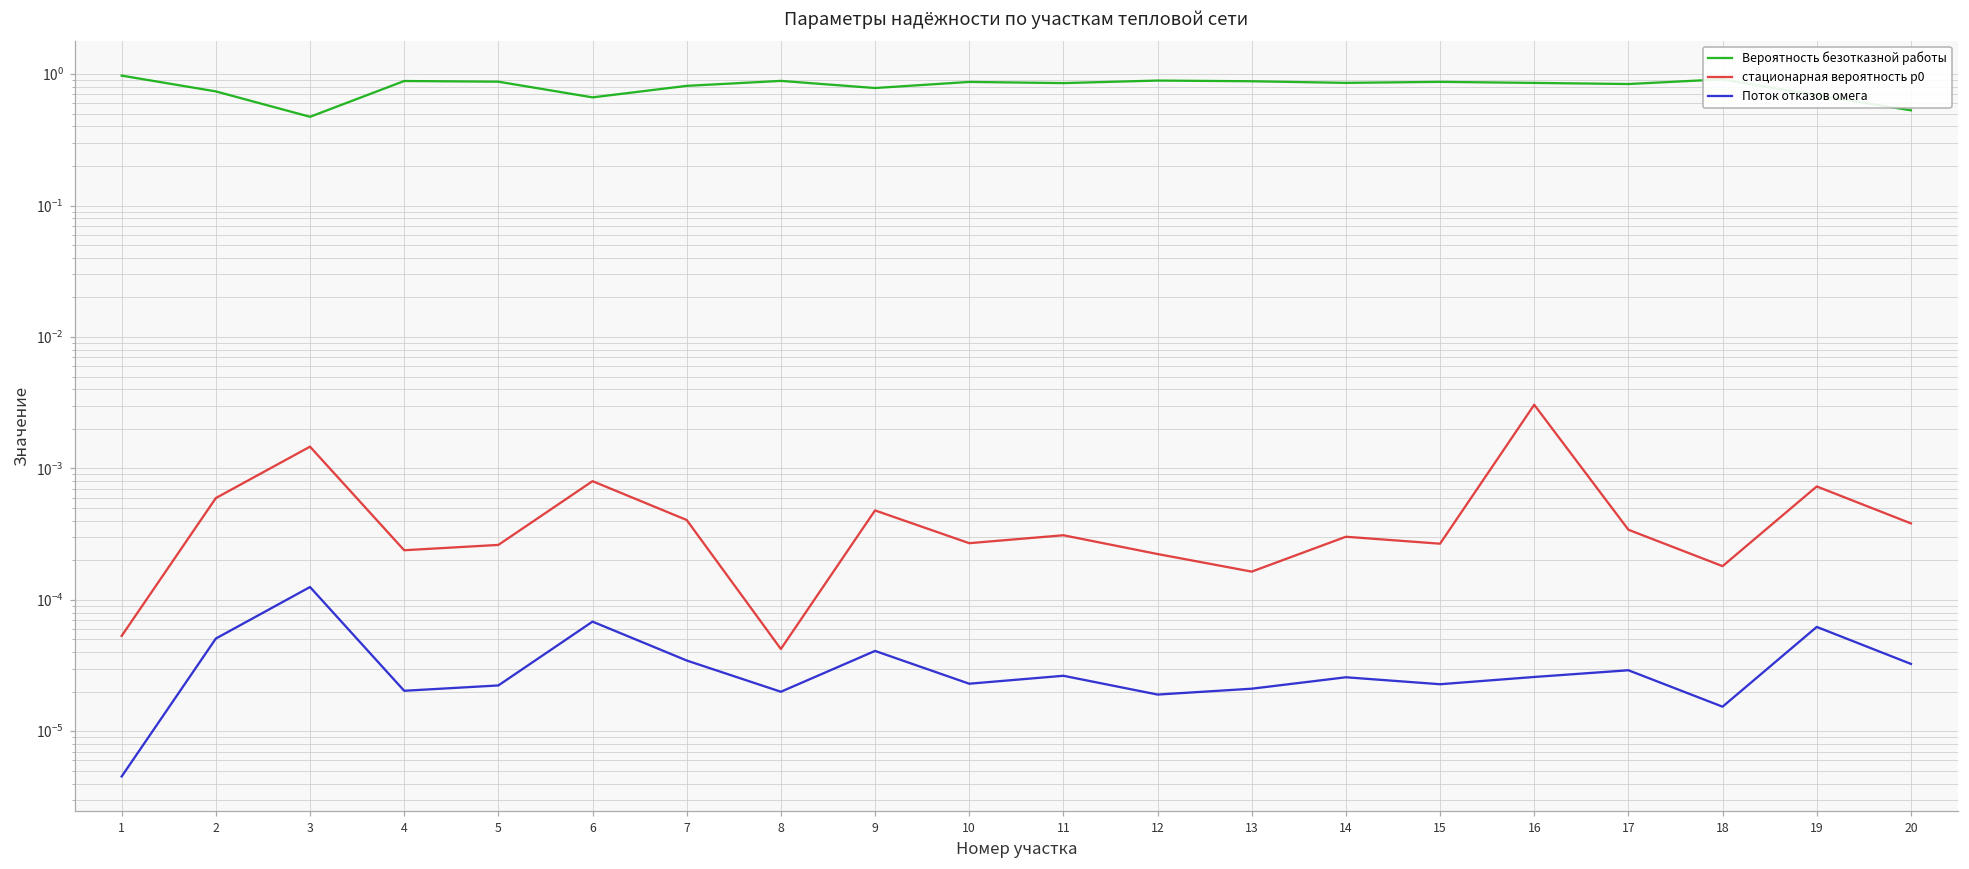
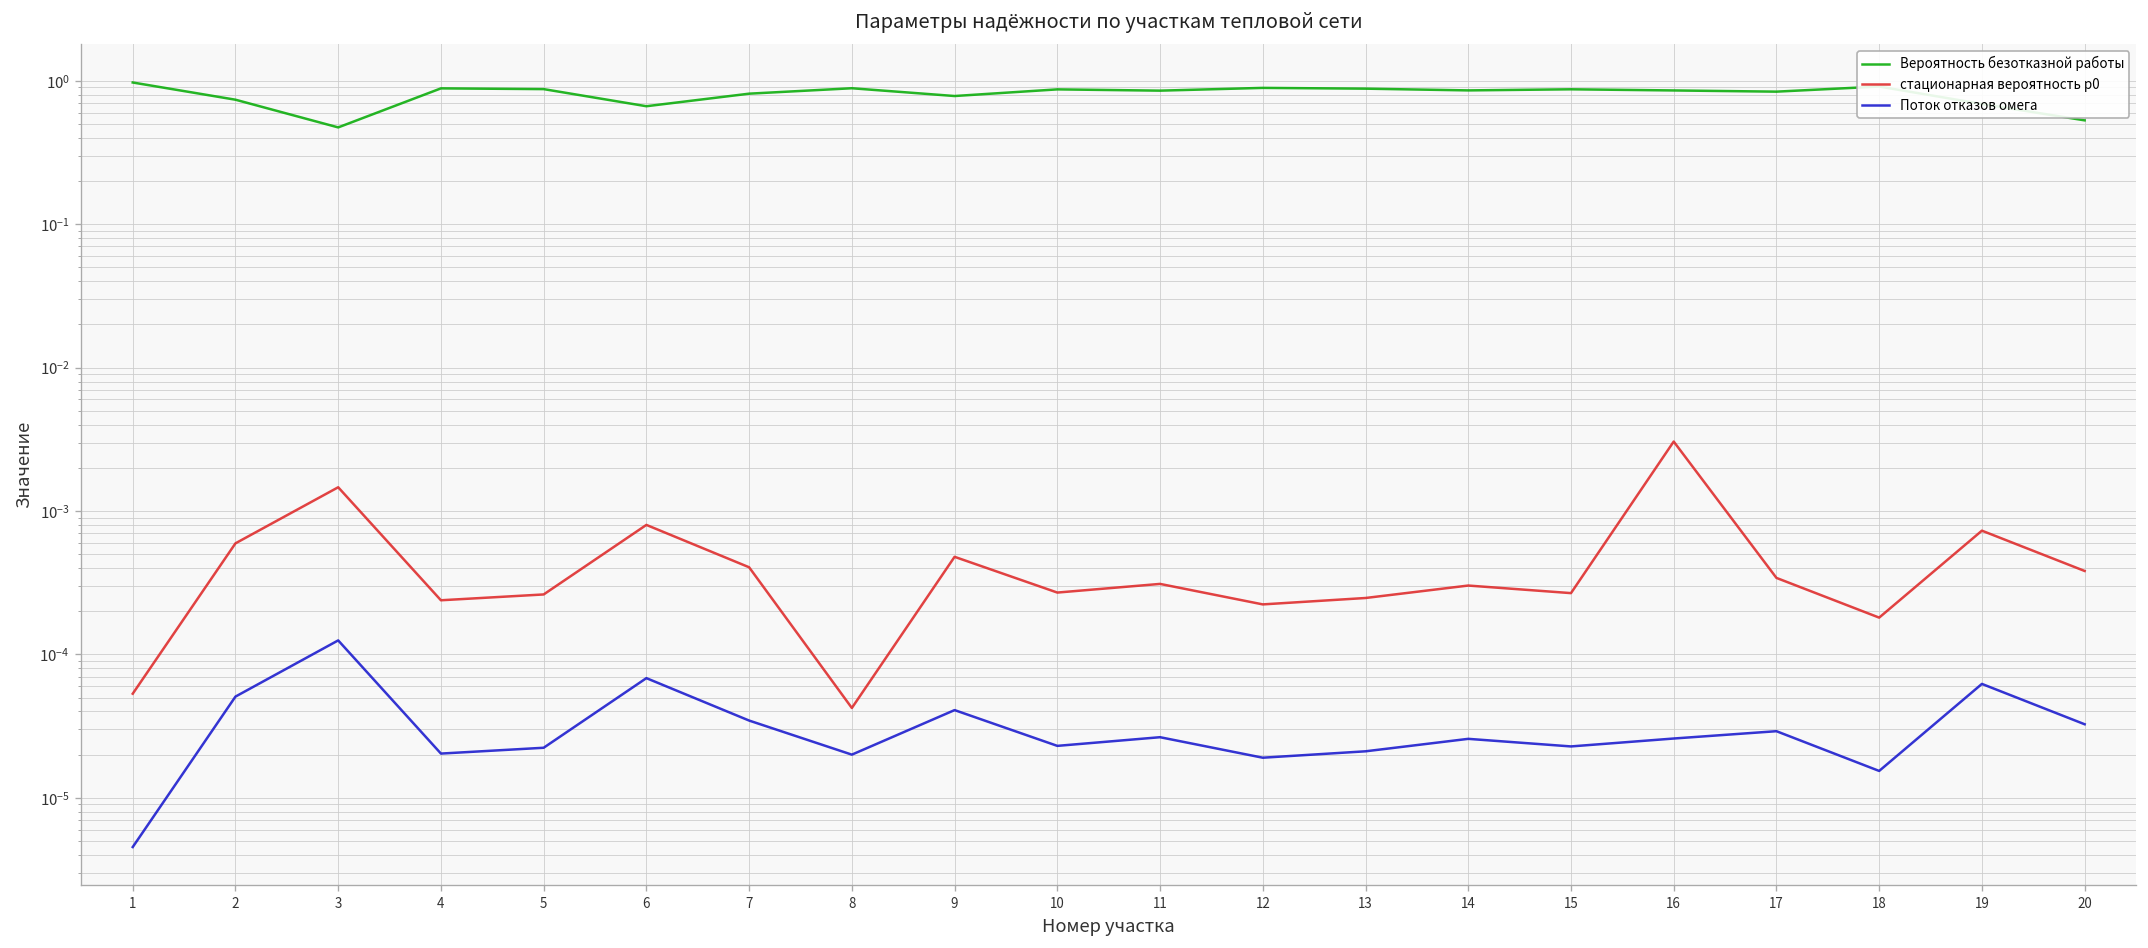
стационарная вероятность р0, 13: 0.00016 -> 0.00025
